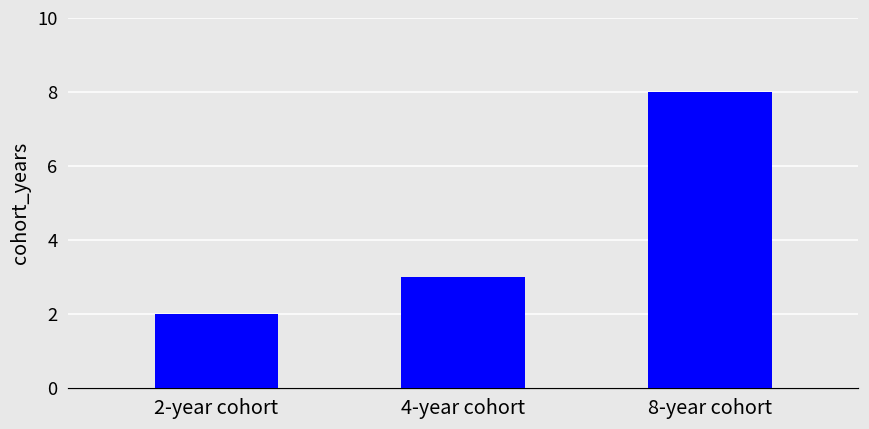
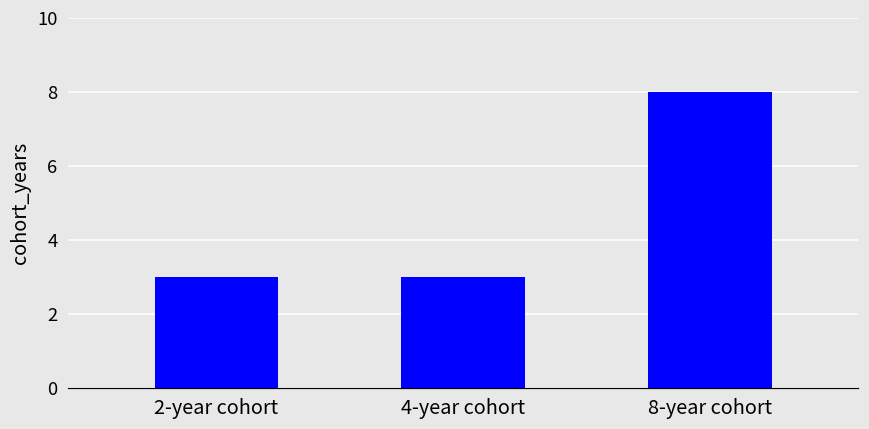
2-year cohort: 2 -> 3
